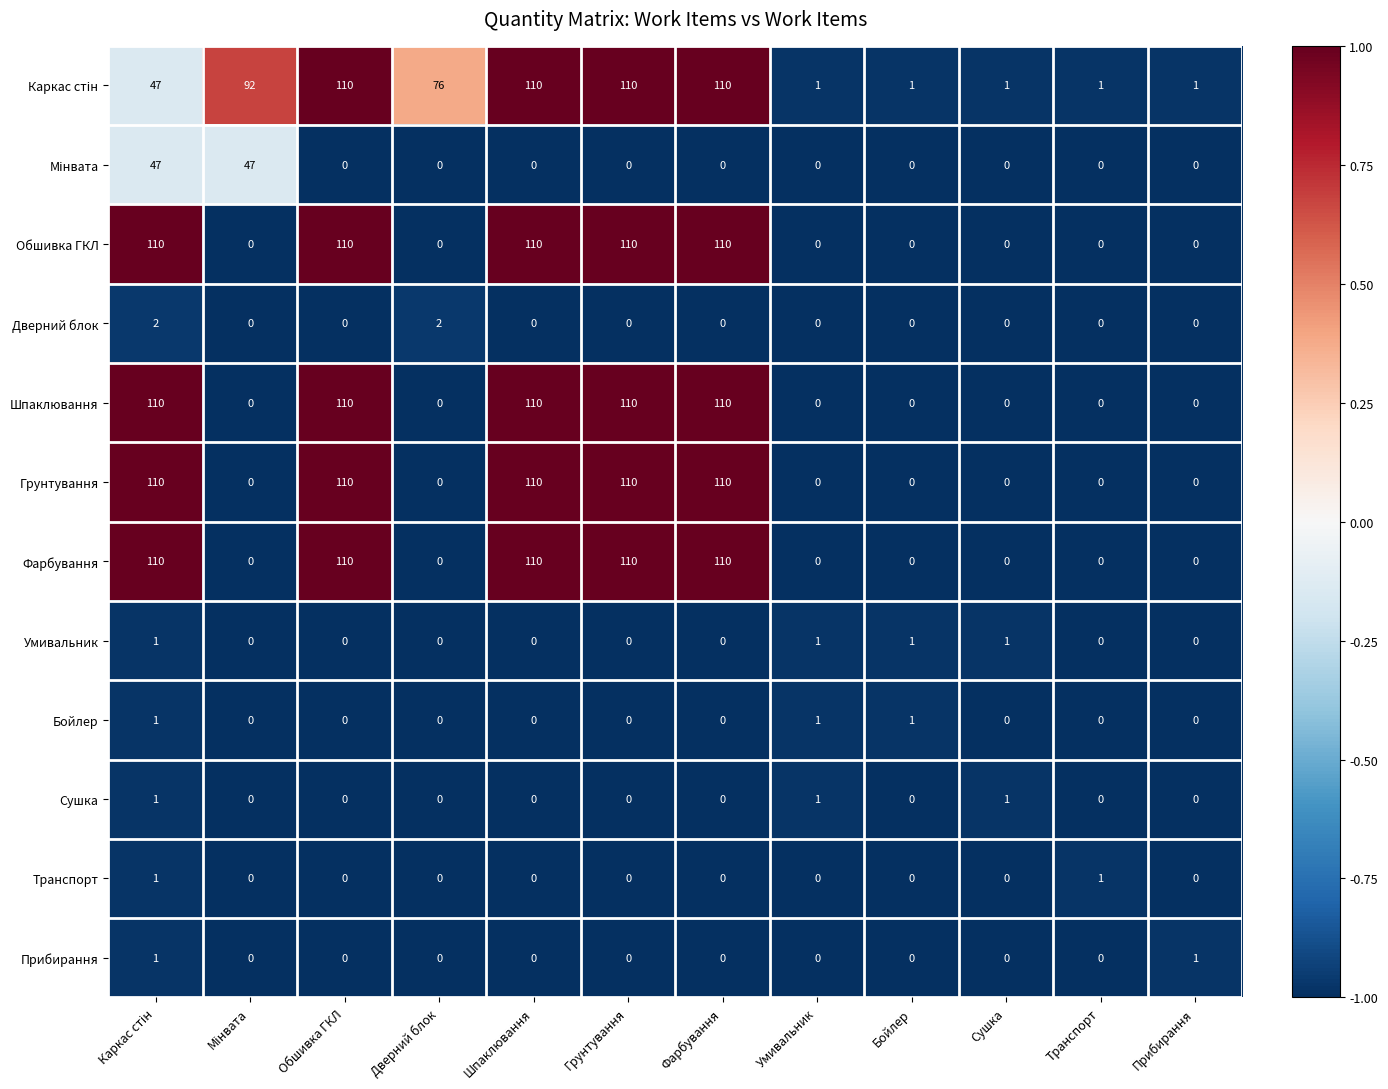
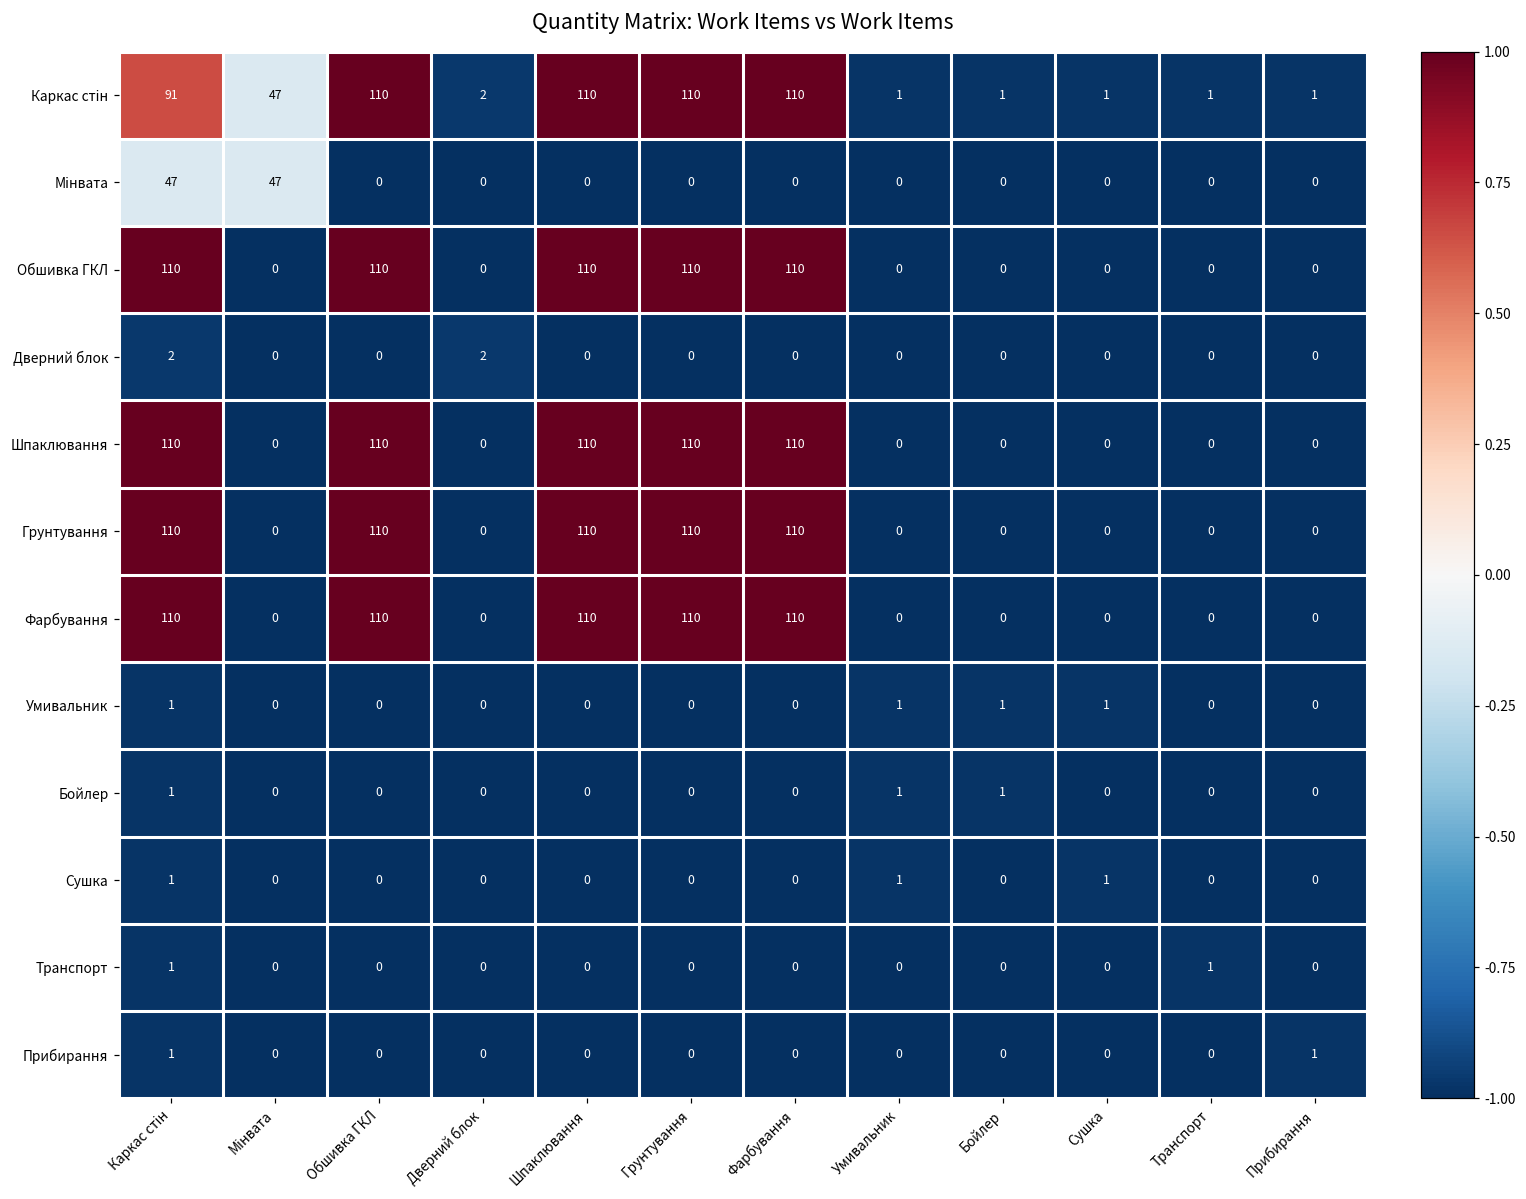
Каркас стін, Каркас стін: 47 -> 91
Каркас стін, Мінвата: 92 -> 47
Каркас стін, Дверний блок: 76 -> 2
